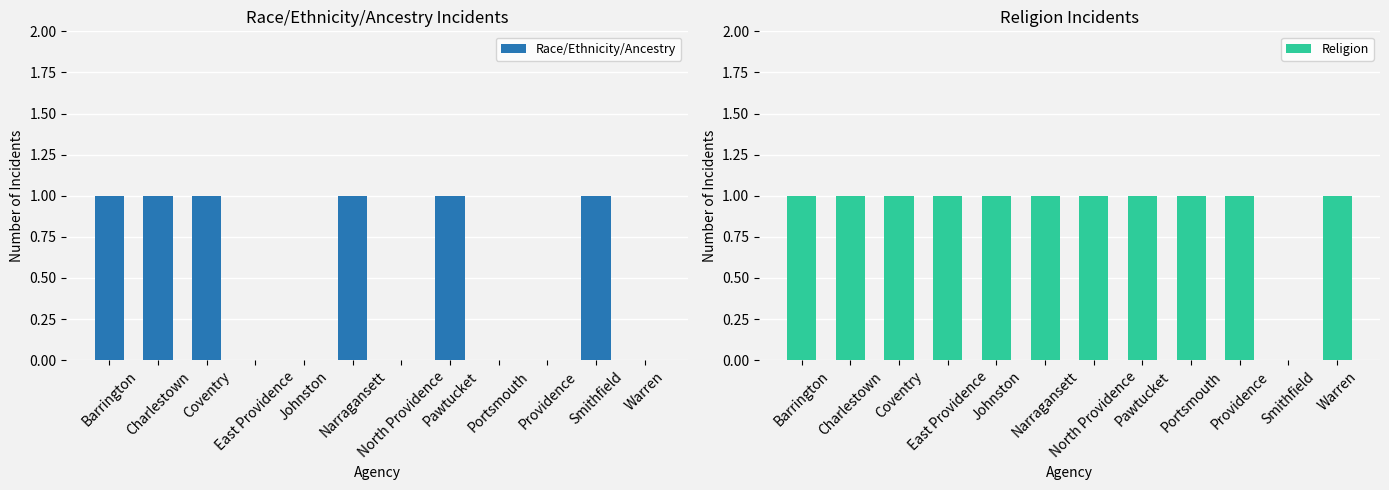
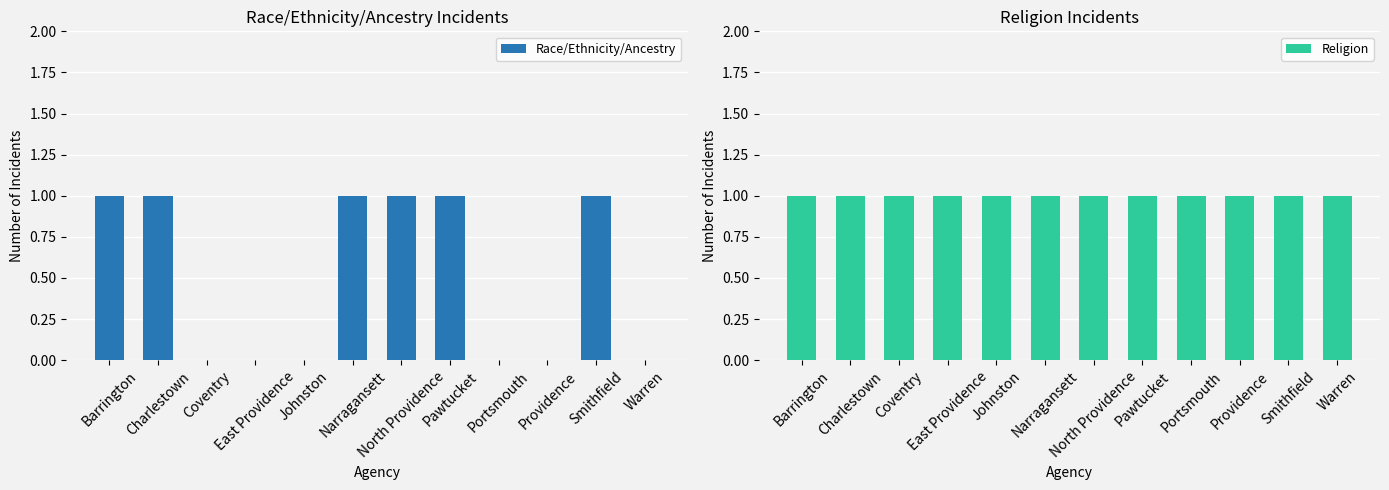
Race/Ethnicity/Ancestry Incidents, Coventry: 1 -> 0
Race/Ethnicity/Ancestry Incidents, North Providence: 0 -> 1
Religion Incidents, Smithfield: 0 -> 1
